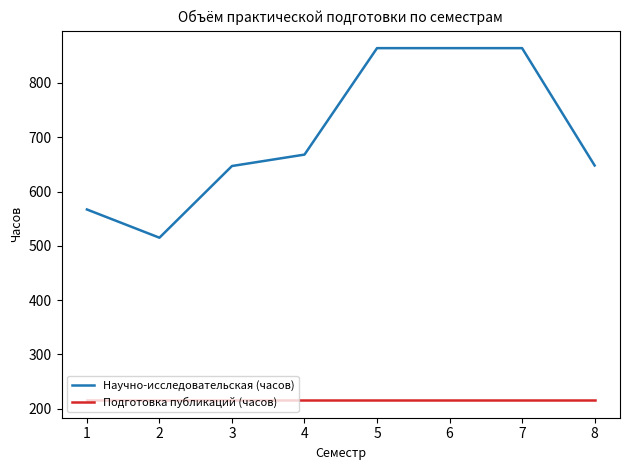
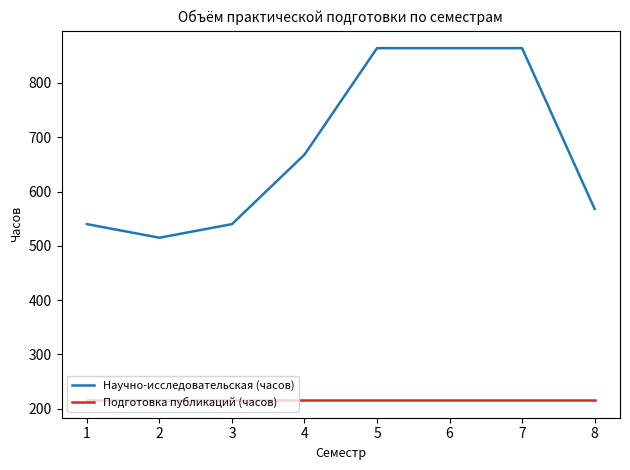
Научно-исследовательская (часов), 1: 570 -> 540
Научно-исследовательская (часов), 3: 650 -> 540
Научно-исследовательская (часов), 8: 650 -> 570
